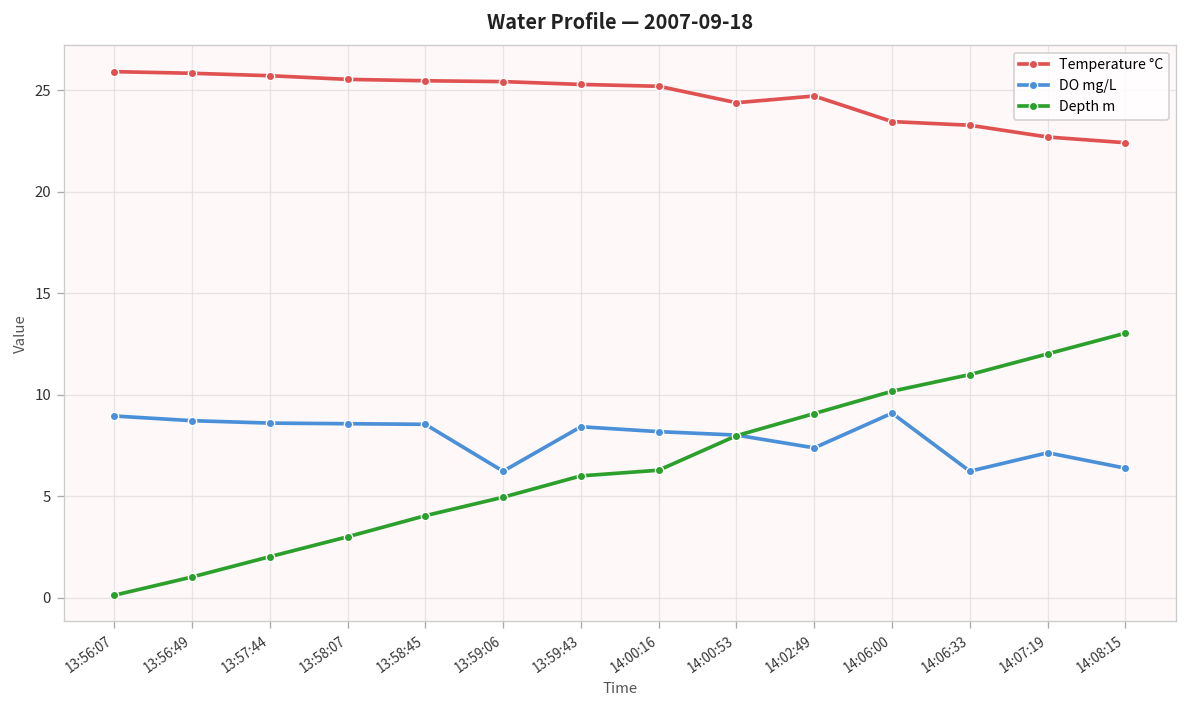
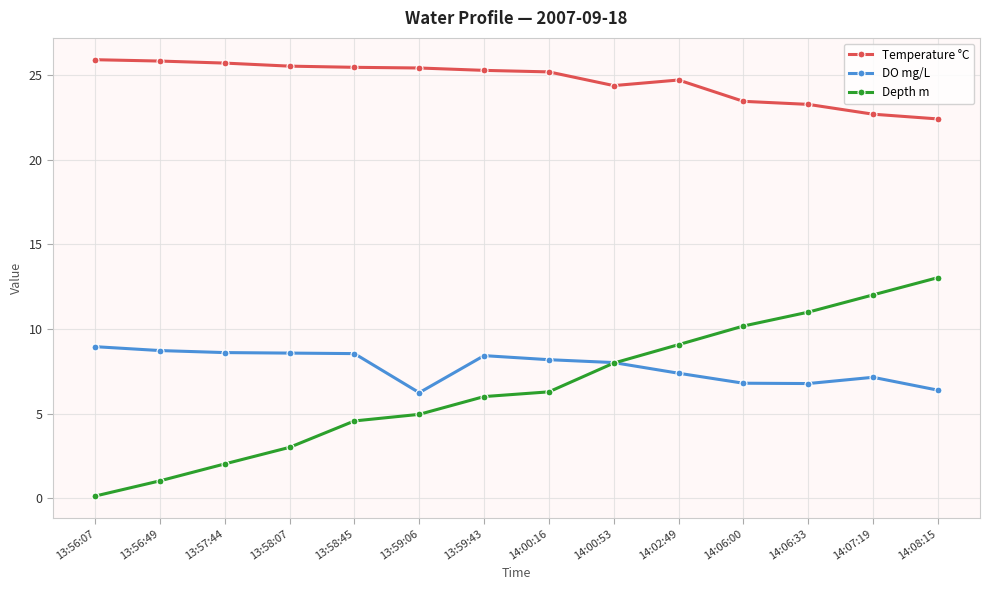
Depth m, 13:58:45: 4.1 -> 4.6
DO mg/L, 14:06:00: 9.1 -> 6.8
DO mg/L, 14:06:33: 6.2 -> 6.8
